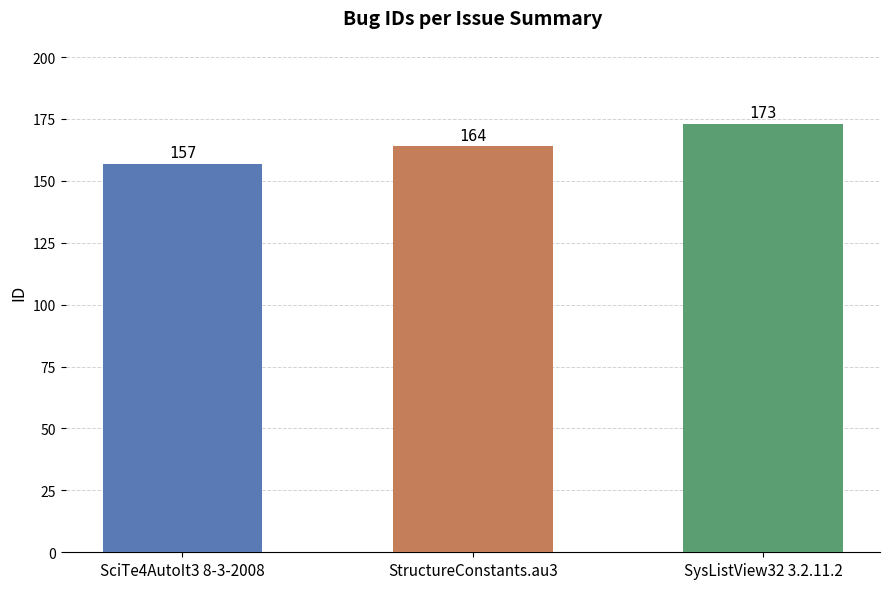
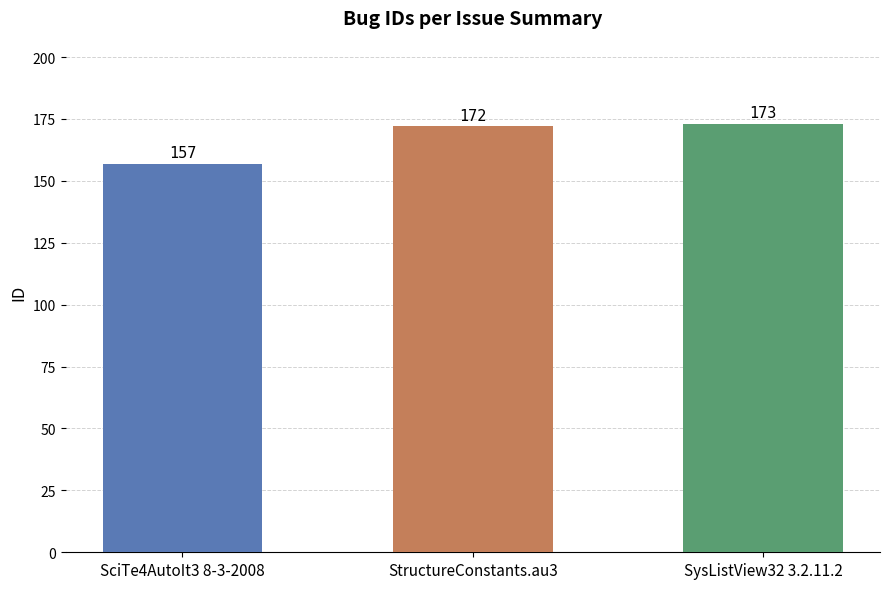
StructureConstants.au3: 164 -> 172
